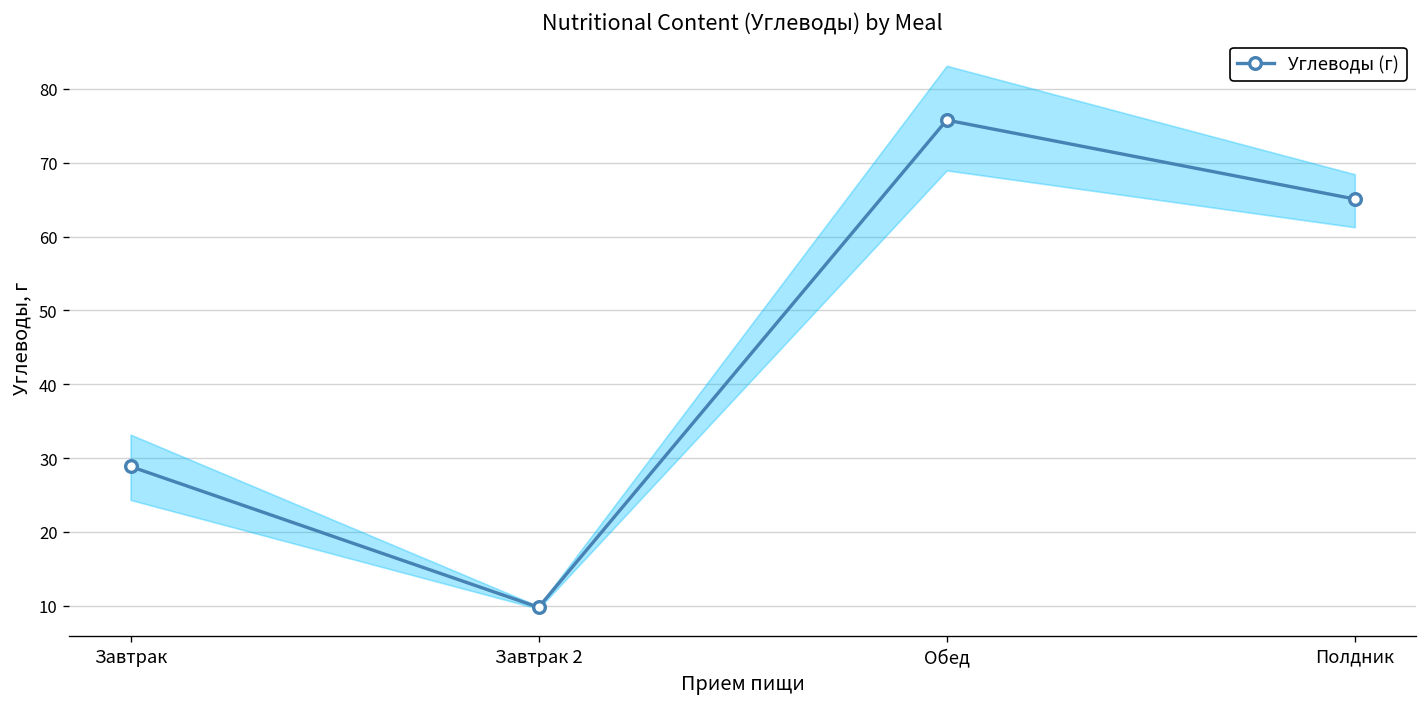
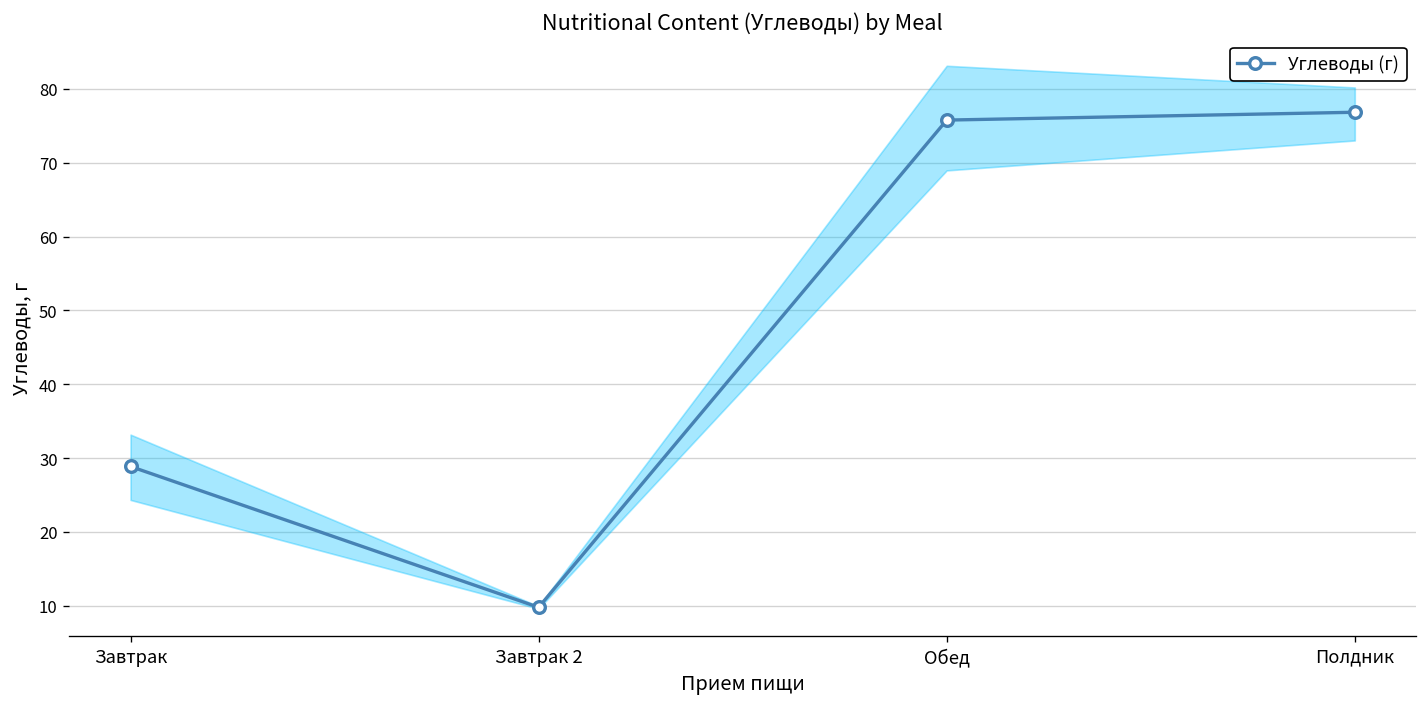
Углеводы (г), Полдник: 65 -> 77
